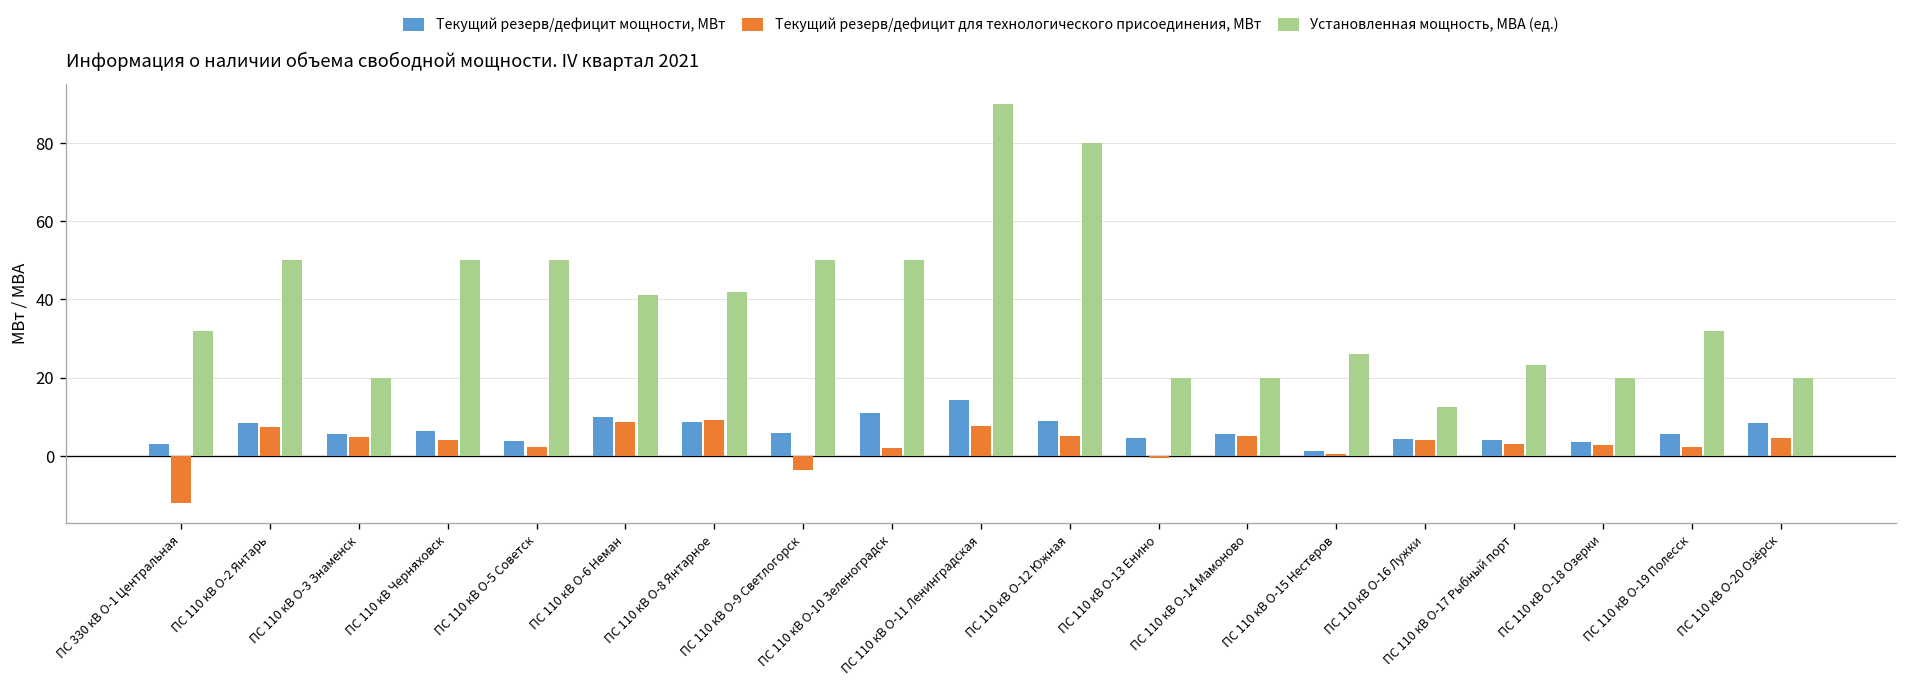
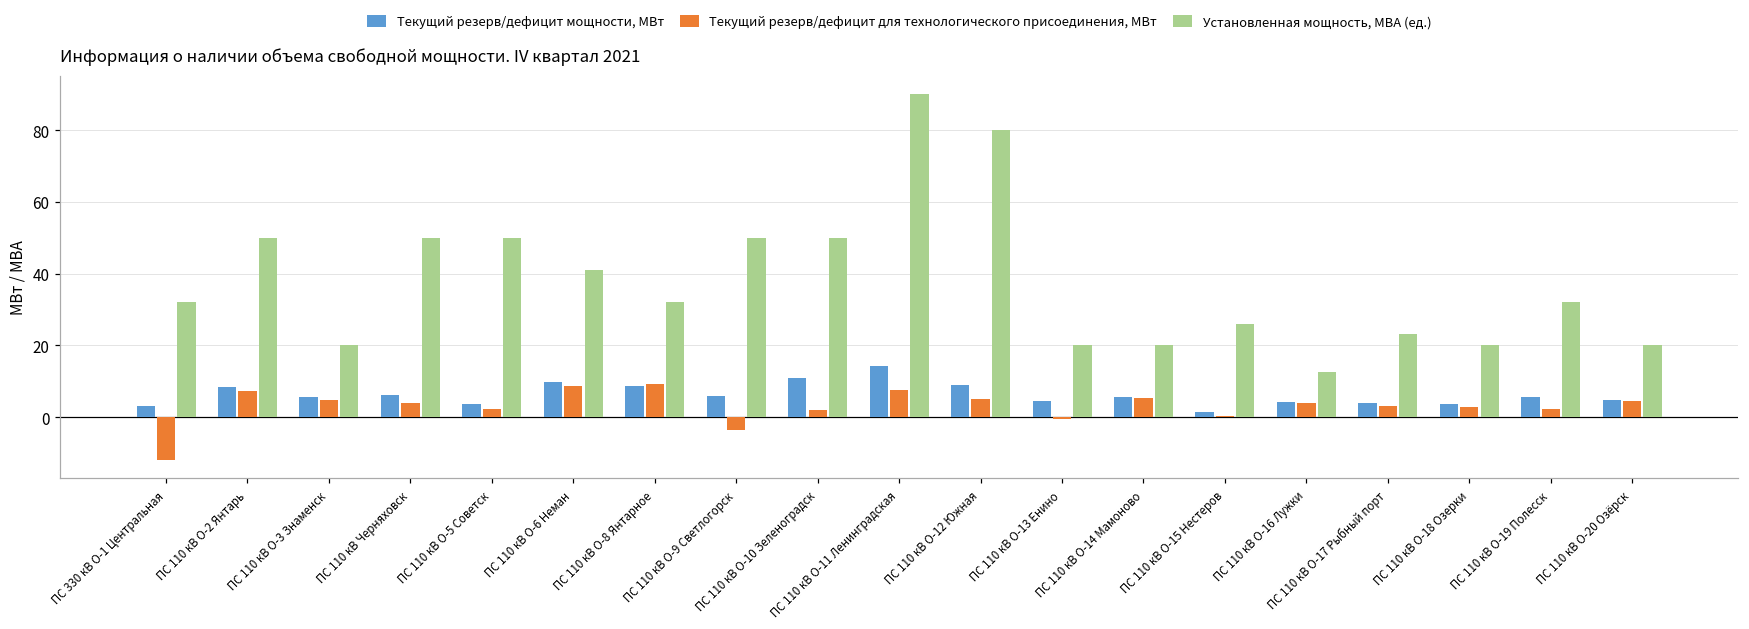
Установленная мощность, МВА (ед.), ПС 110 кВ О-8 Янтарное: 42 -> 32
Текущий резерв/дефицит мощности, МВт, ПС 110 кВ О-20 Озёрск: 8 -> 5
